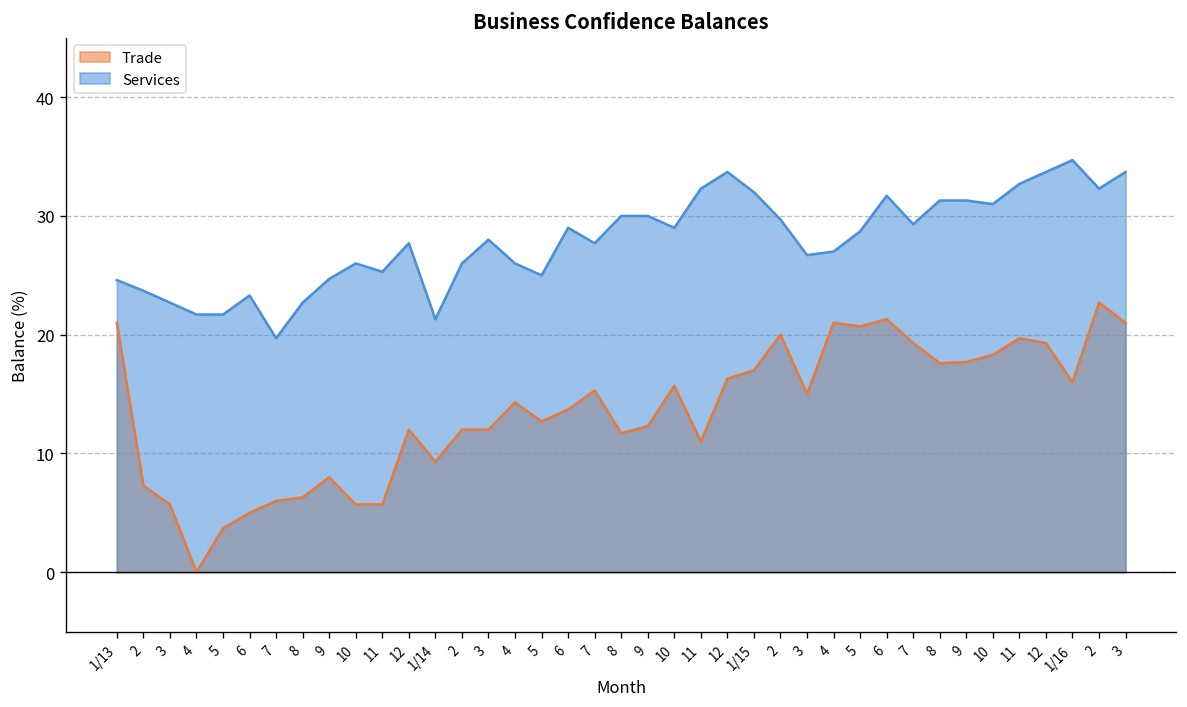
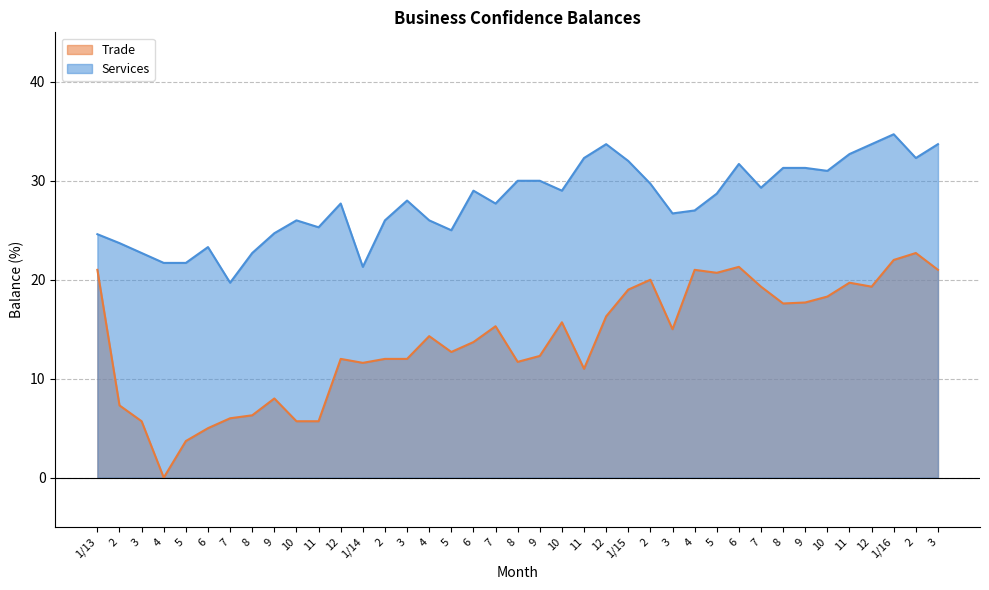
Trade, 1/14: 9 -> 12
Trade, 1/15: 17 -> 19
Trade, 1/16: 16 -> 22
